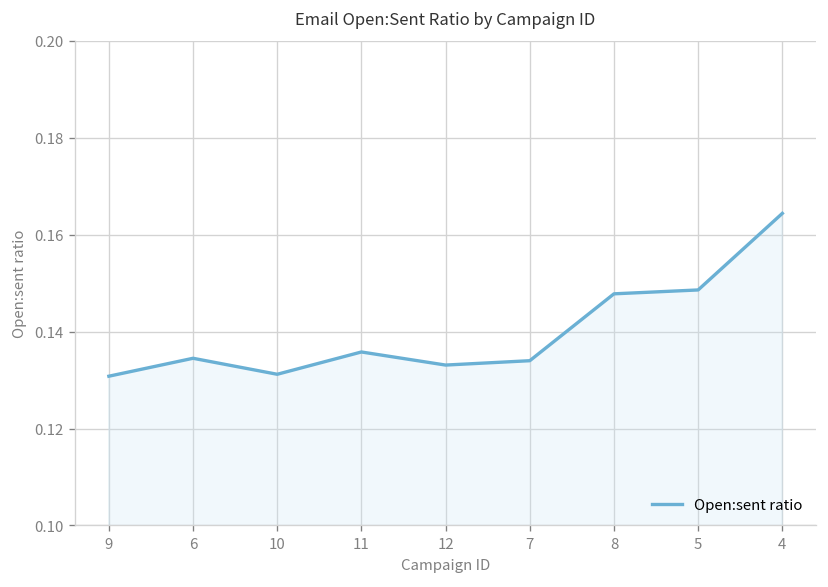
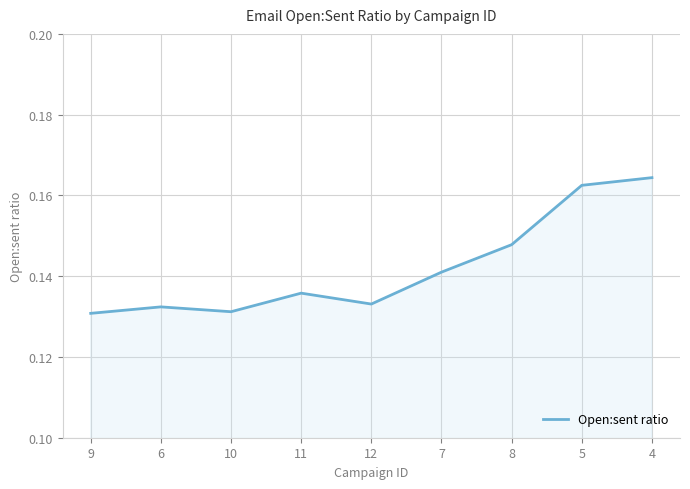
6: 0.135 -> 0.132
7: 0.134 -> 0.141
5: 0.149 -> 0.163
